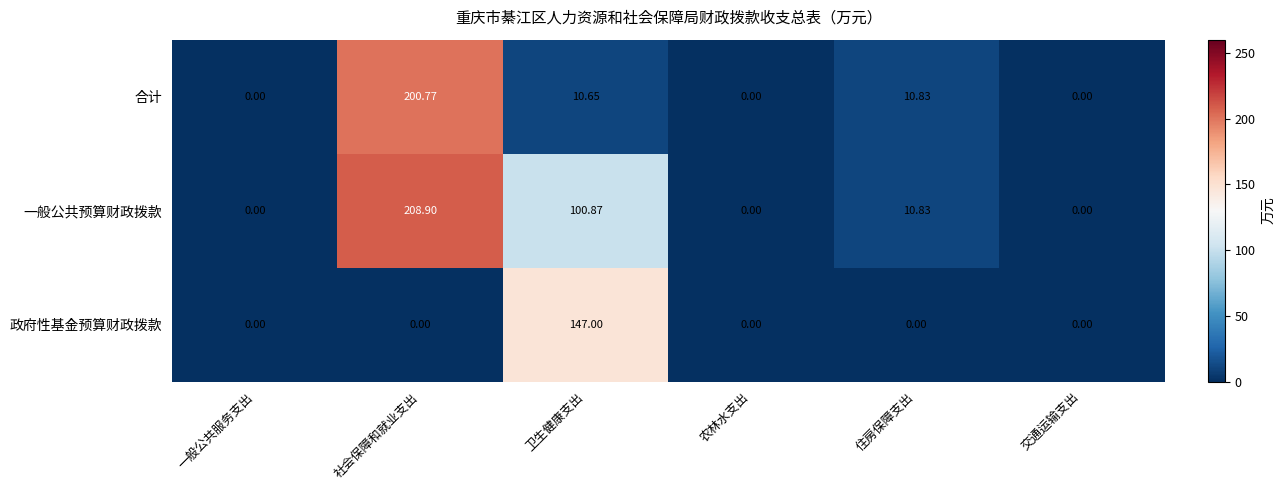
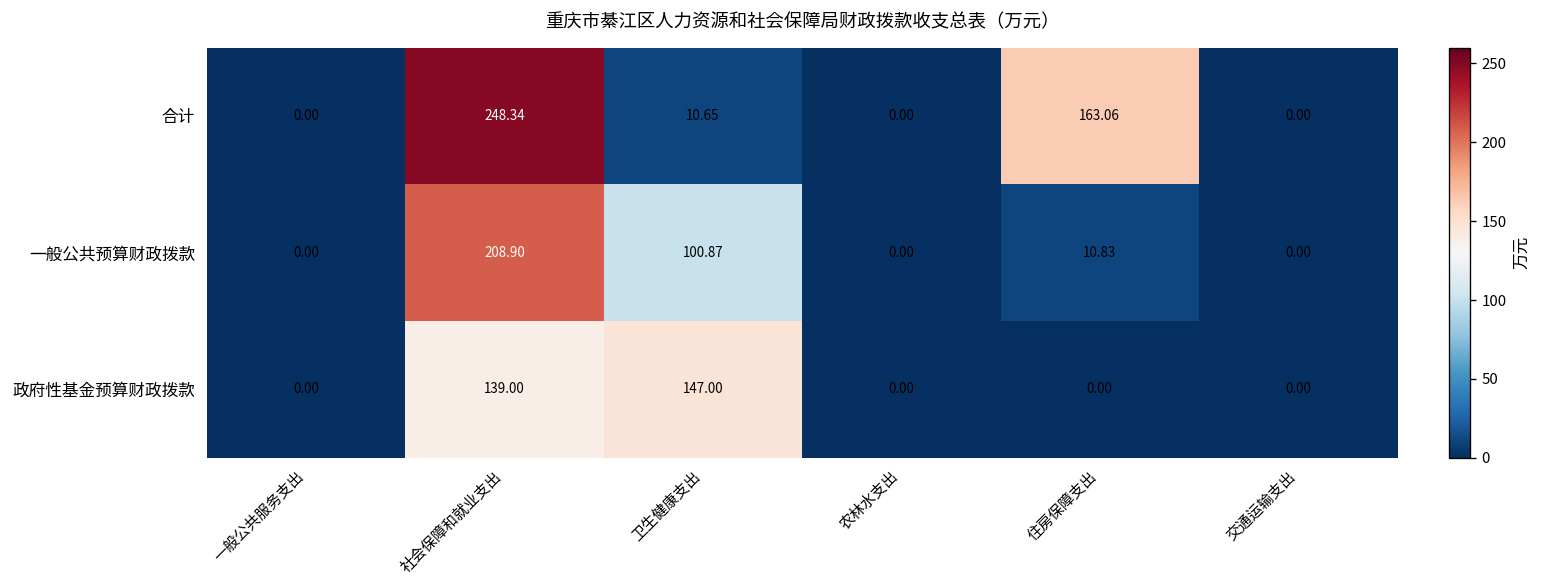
合计, 社会保障和就业支出: 200.77 -> 248.34
合计, 住房保障支出: 10.83 -> 163.06
政府性基金预算财政拨款, 社会保障和就业支出: 0.00 -> 139.00
